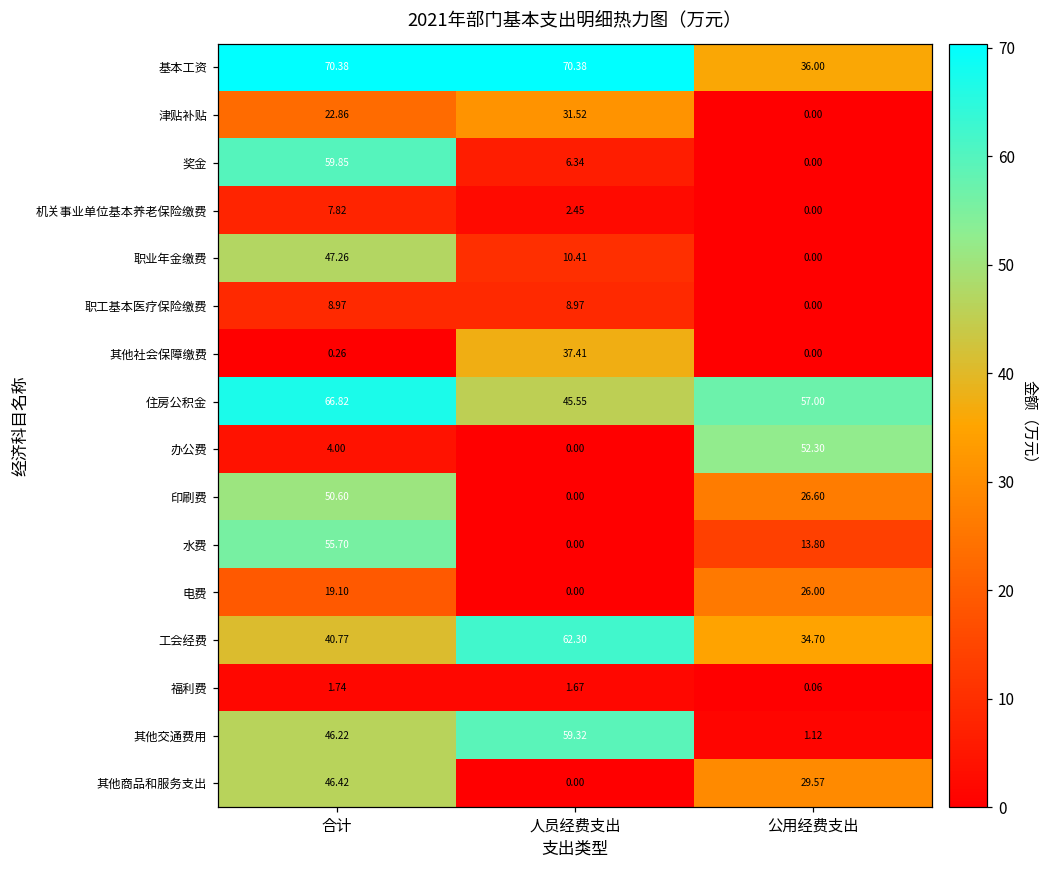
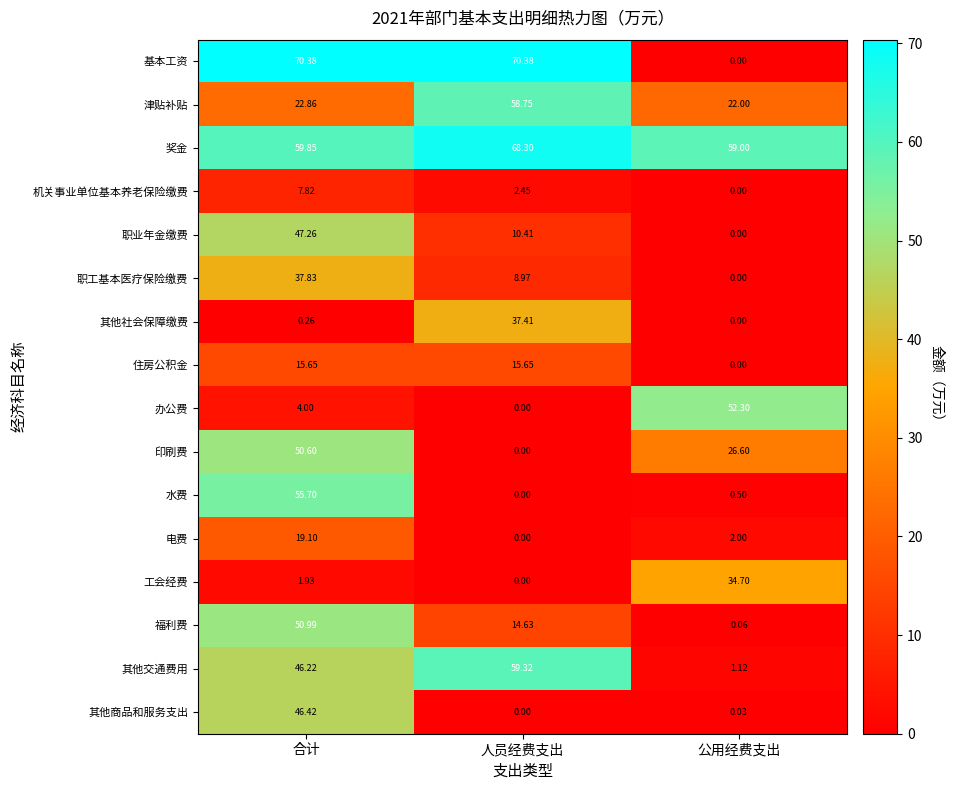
基本工资, 公用经费支出: 36.00 -> 0.00
津贴补贴, 人员经费支出: 31.52 -> 58.75
津贴补贴, 公用经费支出: 0.00 -> 22.00
奖金, 人员经费支出: 6.34 -> 68.30
奖金, 公用经费支出: 0.00 -> 59.00
职工基本医疗保险缴费, 合计: 8.97 -> 37.83
住房公积金, 合计: 66.82 -> 15.65
住房公积金, 人员经费支出: 45.55 -> 15.65
住房公积金, 公用经费支出: 57.00 -> 0.00
水费, 公用经费支出: 13.80 -> 0.50
电费, 公用经费支出: 26.00 -> 2.00
工会经费, 合计: 40.77 -> 1.93
工会经费, 人员经费支出: 62.30 -> 0.00
福利费, 合计: 1.74 -> 50.99
福利费, 人员经费支出: 1.67 -> 14.63
其他商品和服务支出, 公用经费支出: 29.57 -> 0.03
